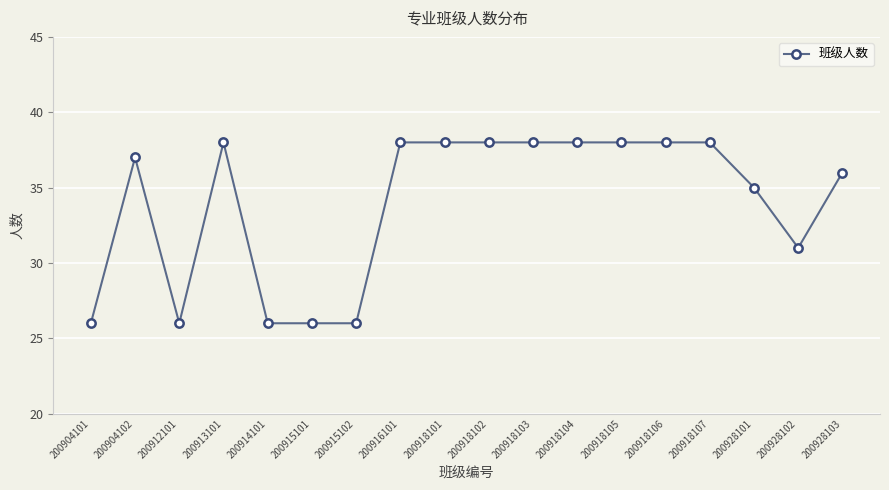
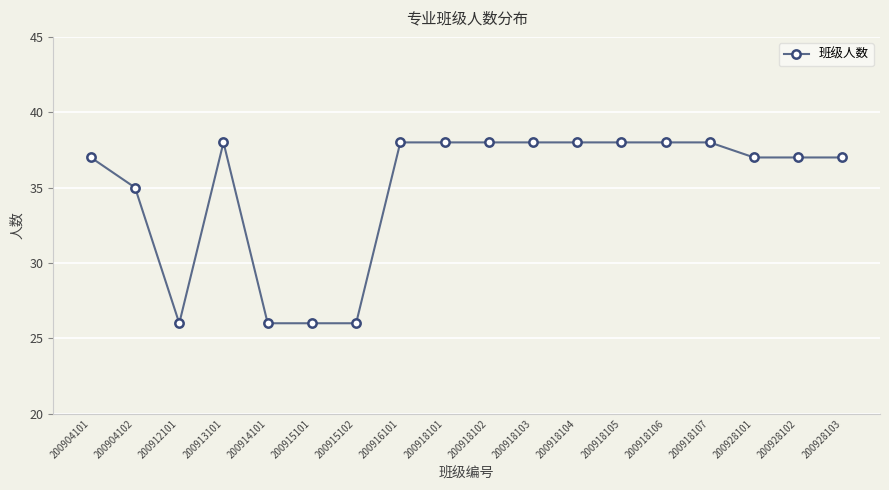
200904101: 26 -> 37
200904102: 37 -> 35
200928101: 35 -> 37
200928102: 31 -> 37
200928103: 36 -> 37
